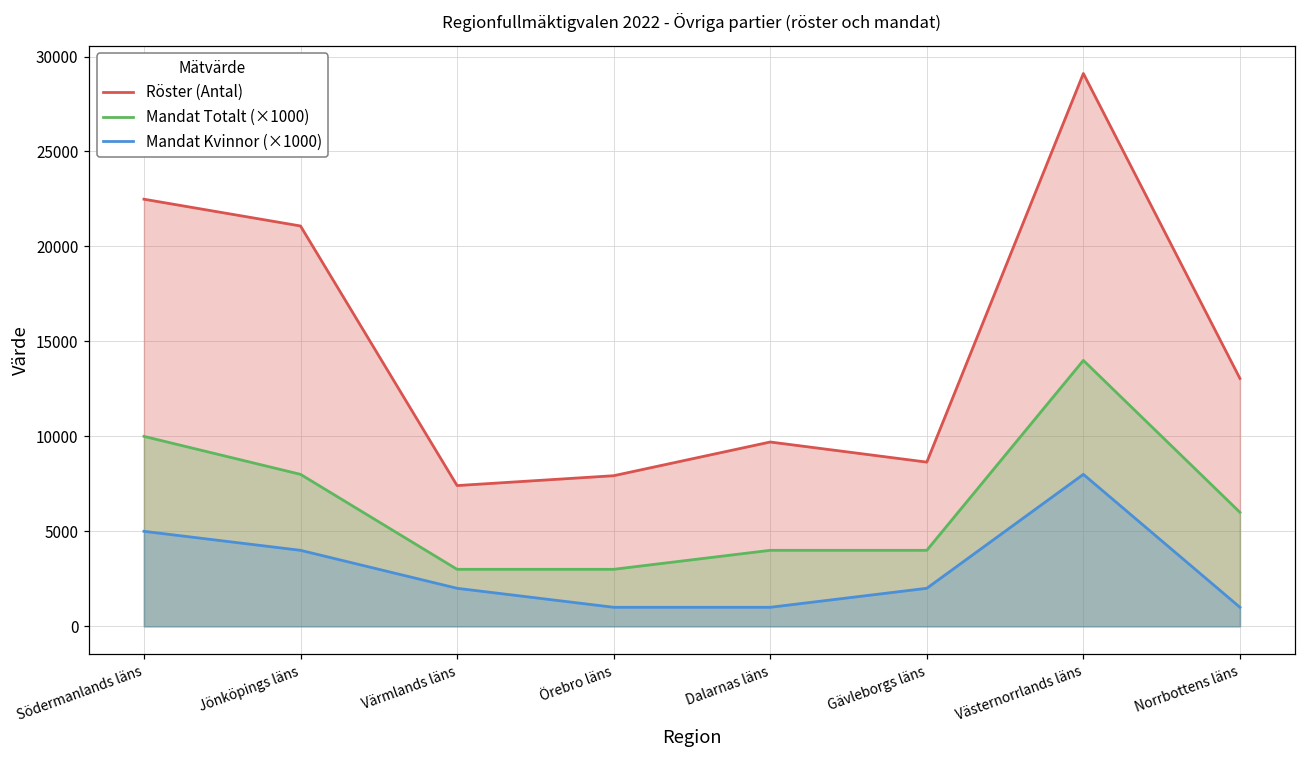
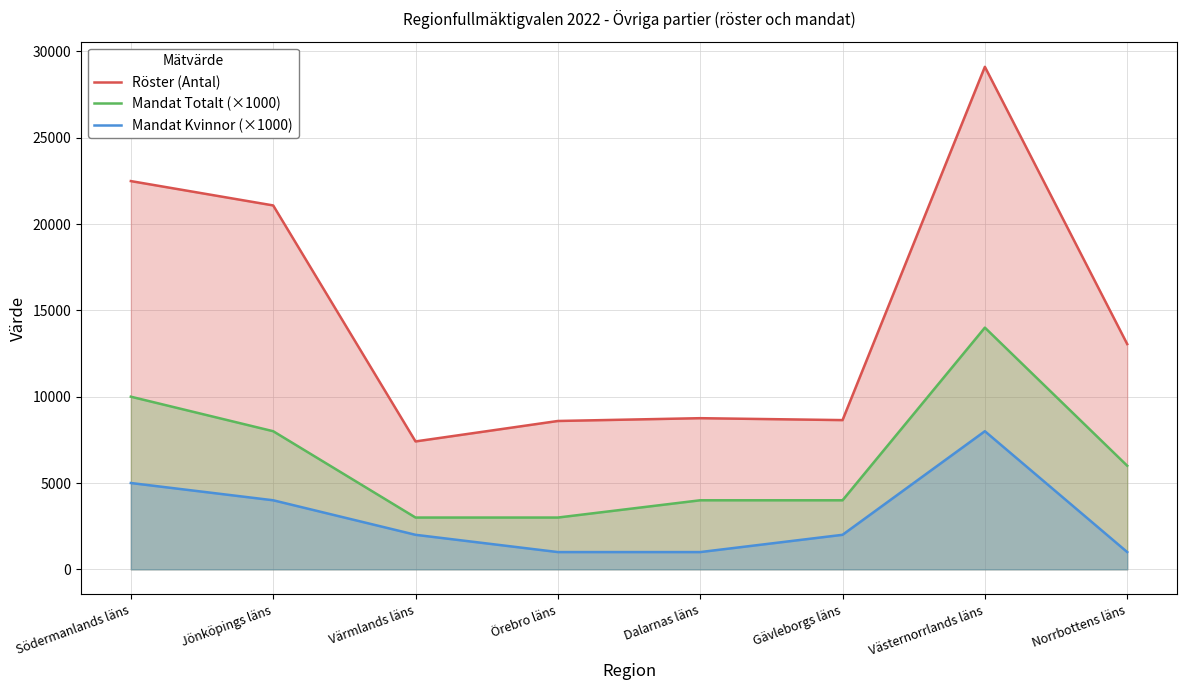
Röster (Antal), Örebro läns: 7900 -> 8600
Röster (Antal), Dalarnas läns: 9700 -> 8800
